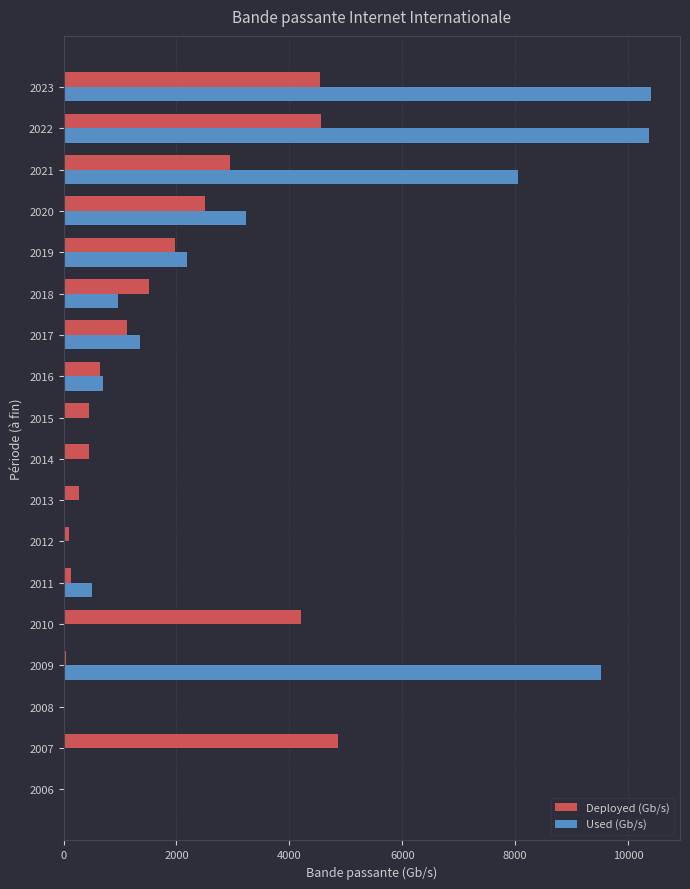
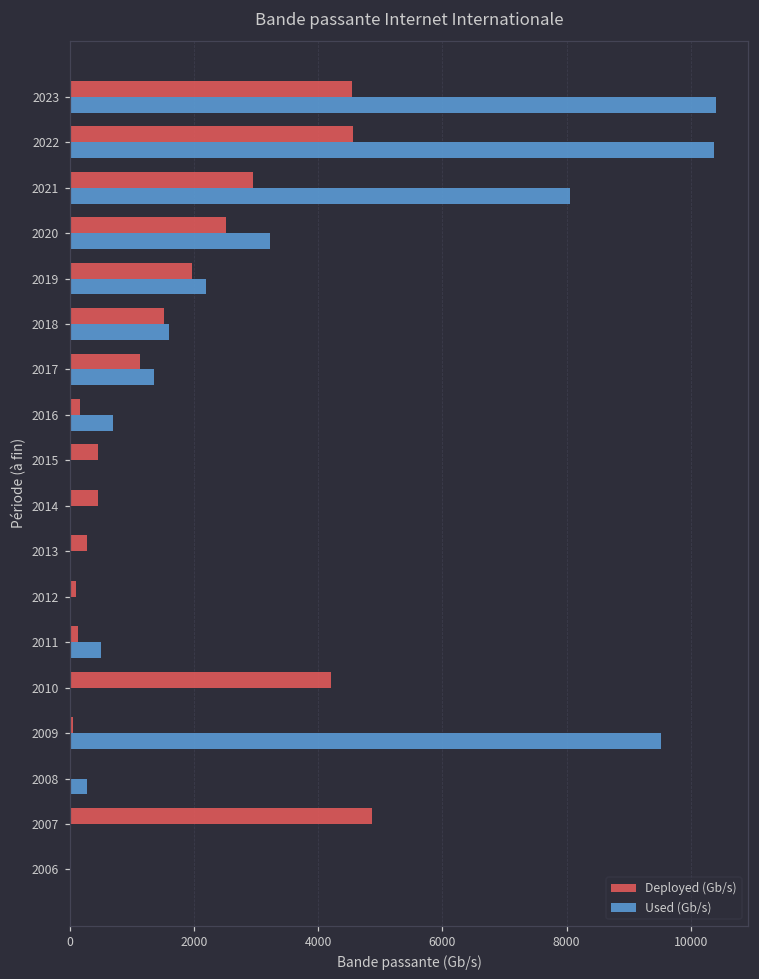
Used (Gb/s), 2018: 1000 -> 1600
Deployed (Gb/s), 2016: 700 -> 200
Used (Gb/s), 2008: 0 -> 300
